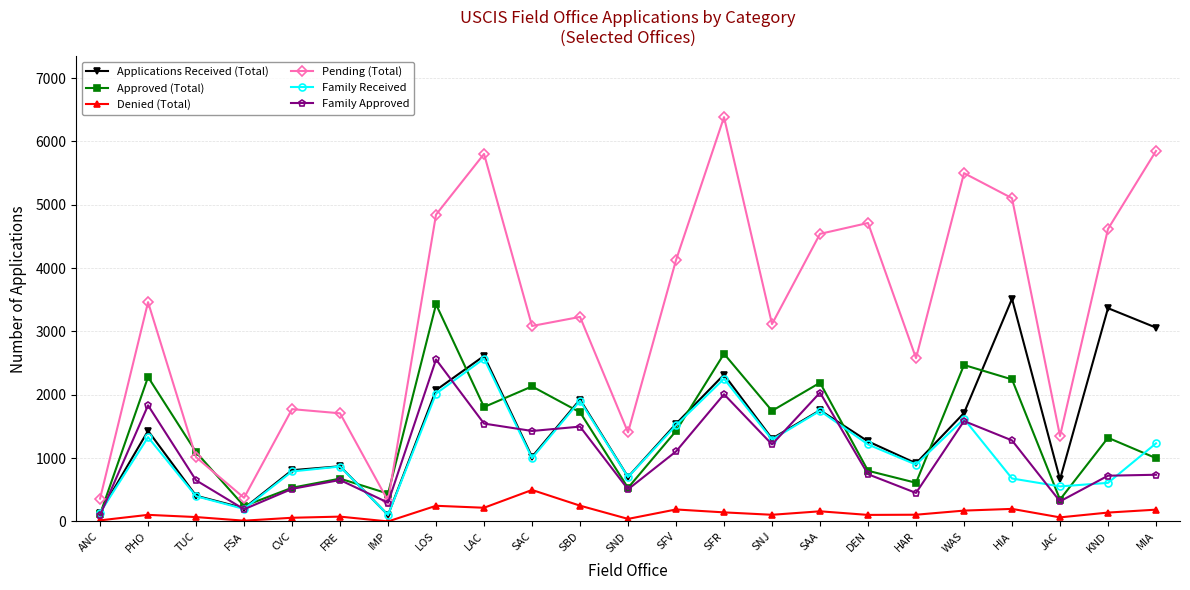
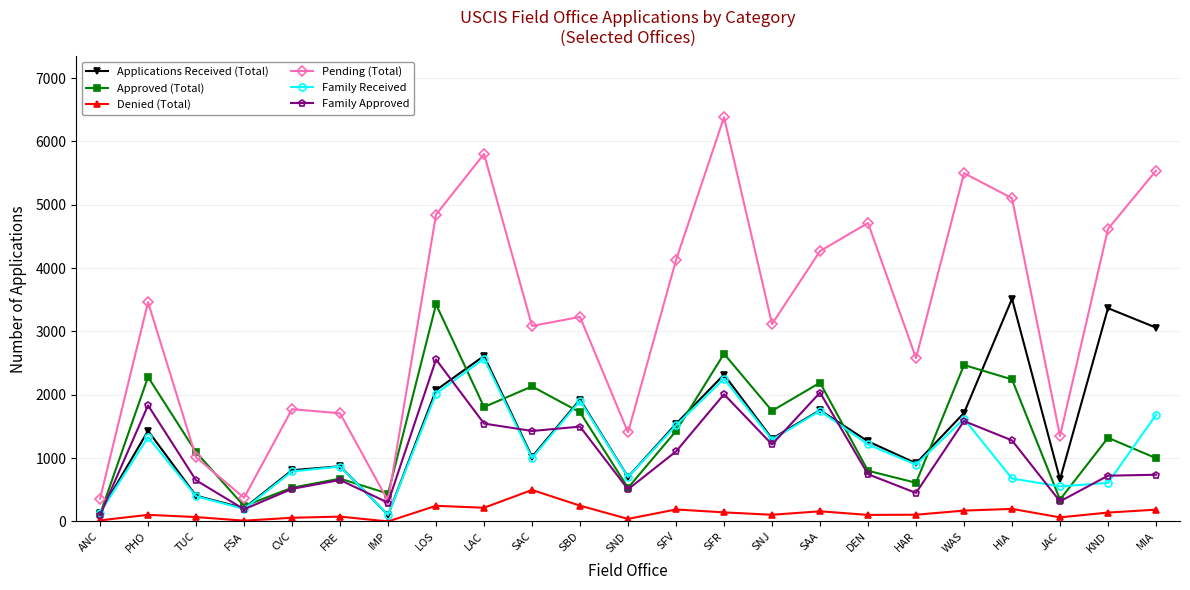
Pending (Total), SAA: 4500 -> 4300
Pending (Total), MIA: 5800 -> 5500
Family Received, MIA: 1200 -> 1700
